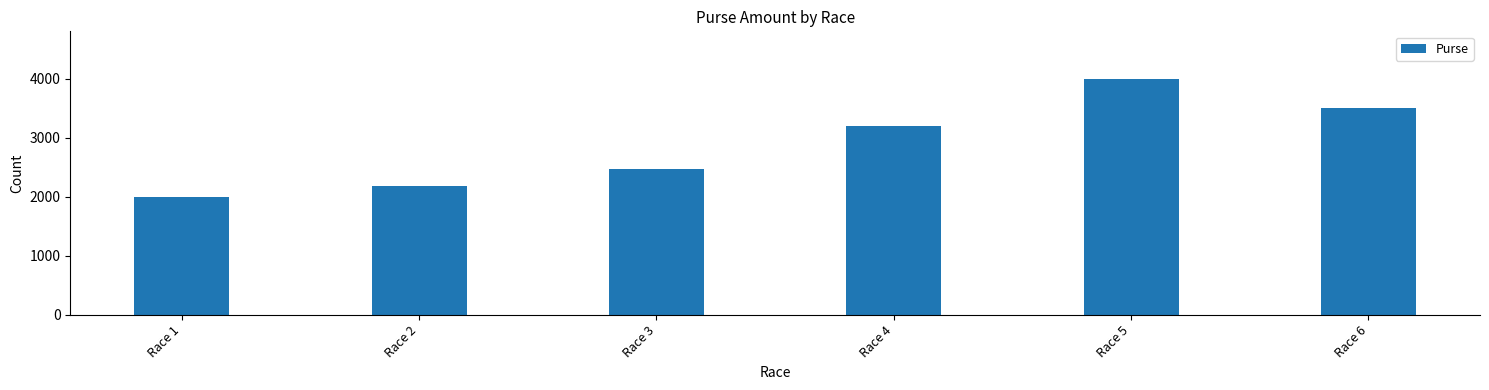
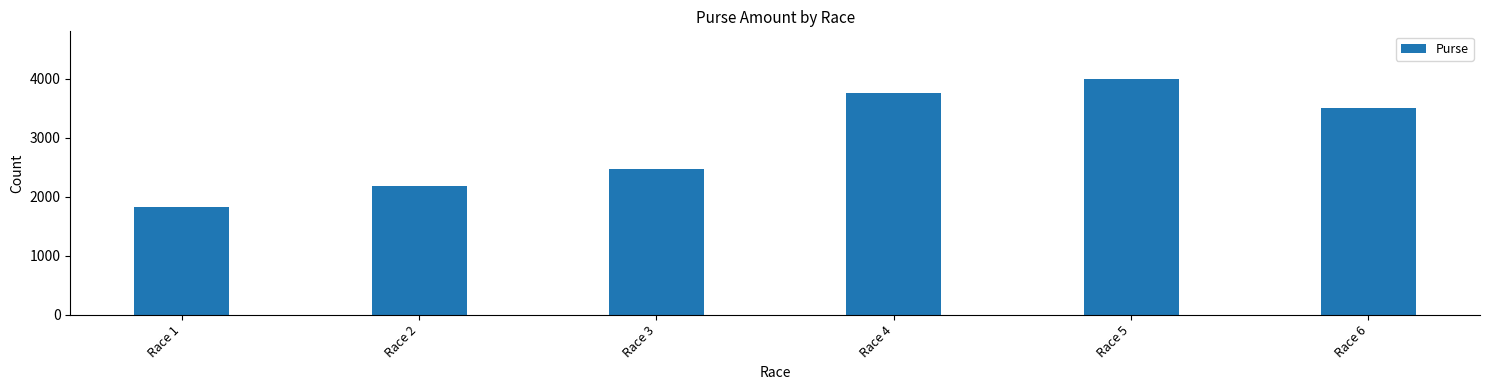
Race 1: 2000 -> 1800
Race 4: 3200 -> 3800
